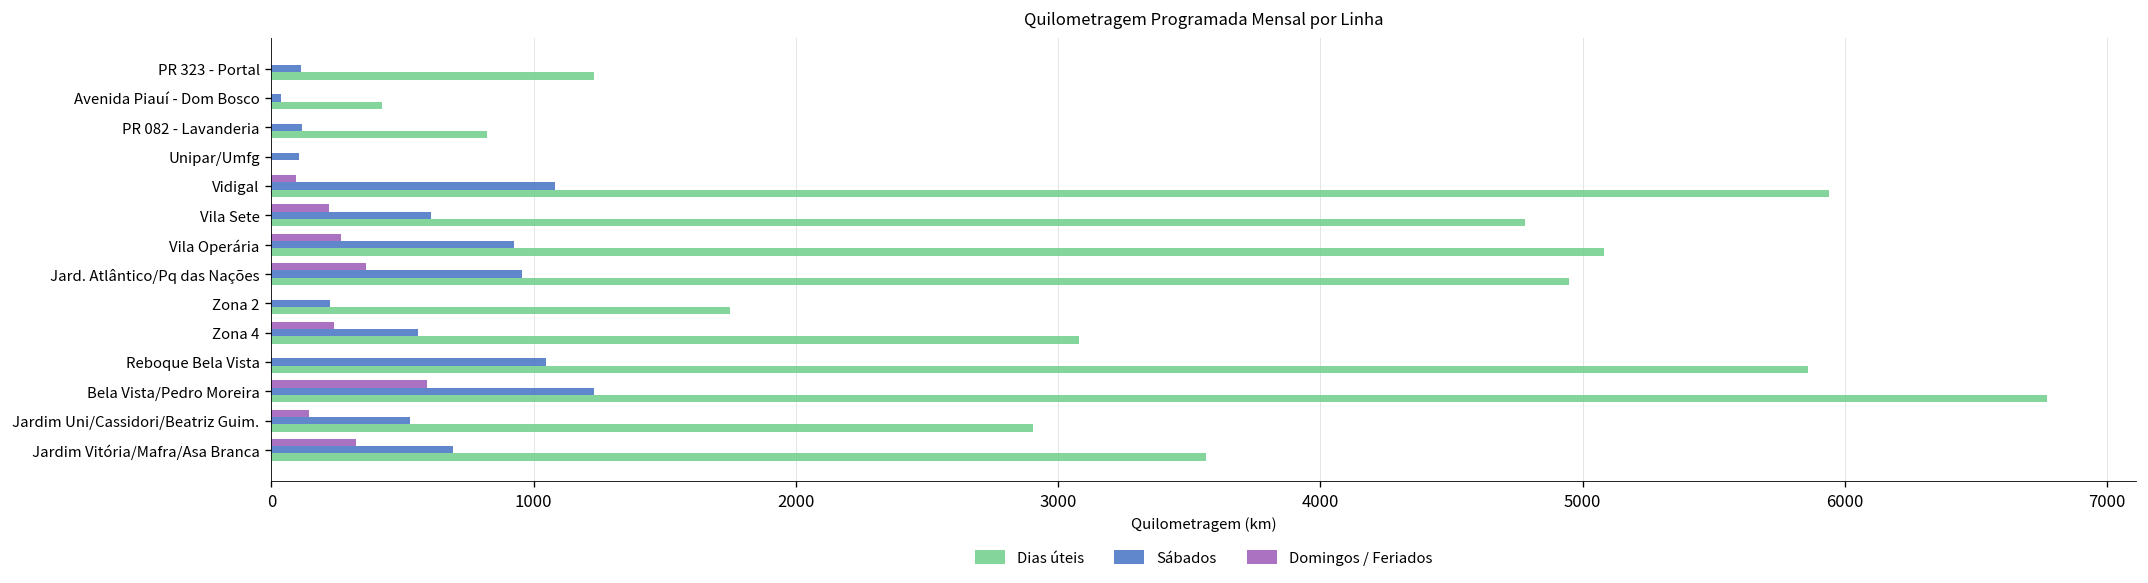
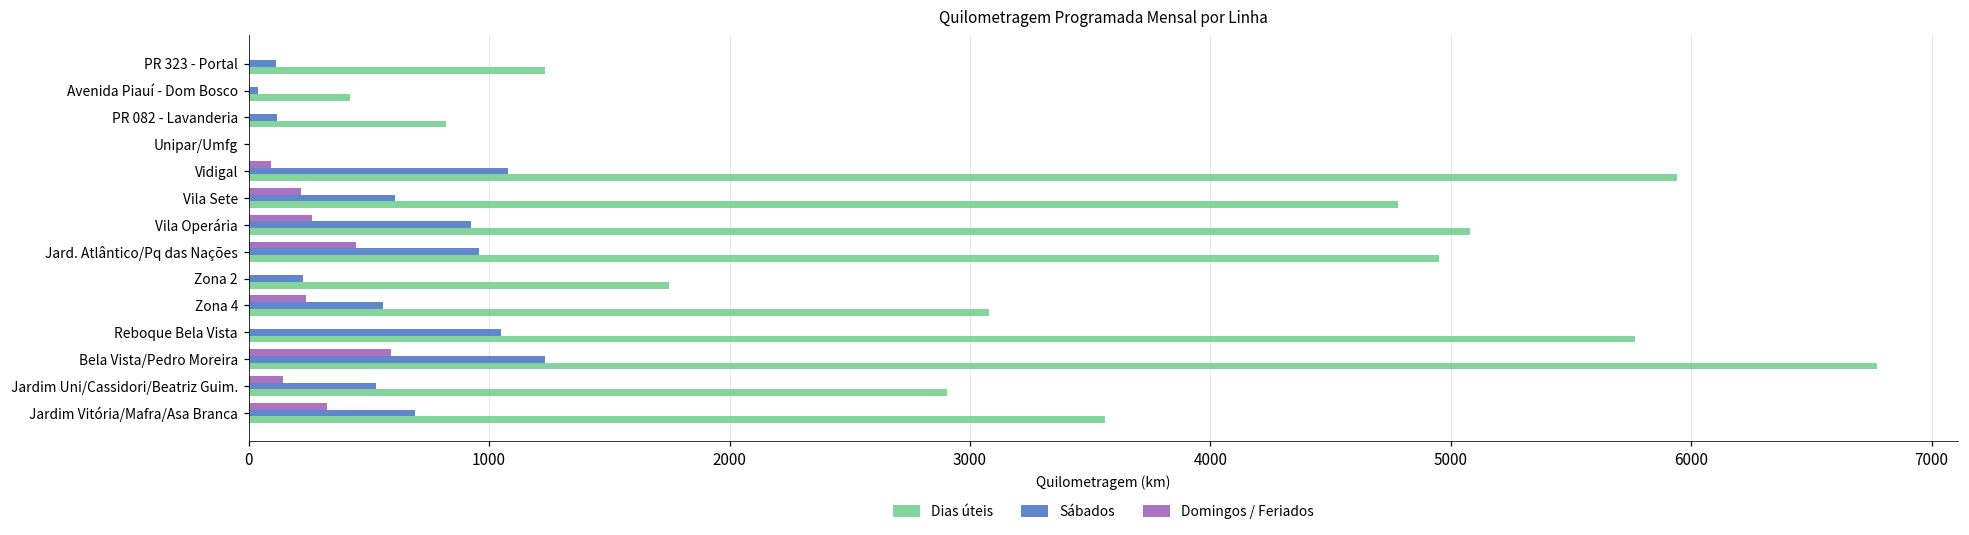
Sábados, Unipar/Umfg: 110 -> 0
Domingos / Feriados, Jard. Atlântico/Pq das Nações: 360 -> 450
Dias úteis, Reboque Bela Vista: 5860 -> 5770
